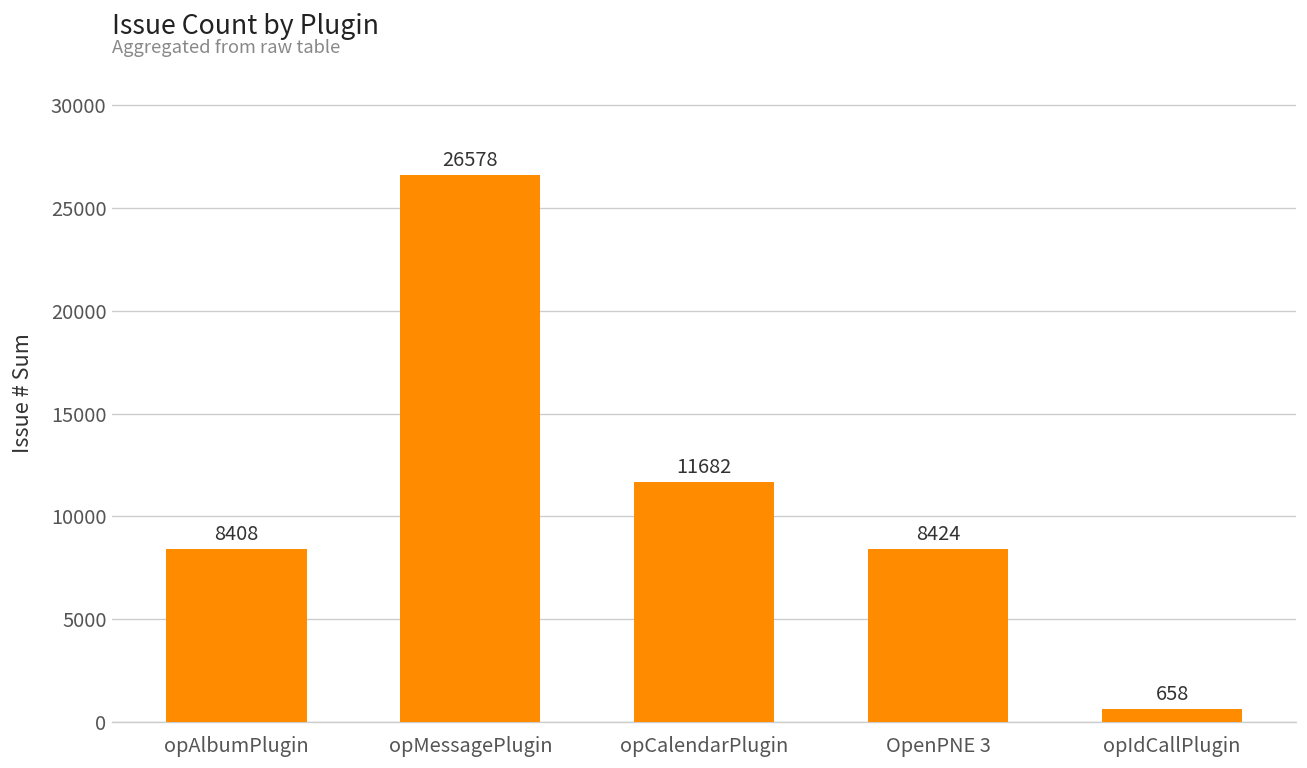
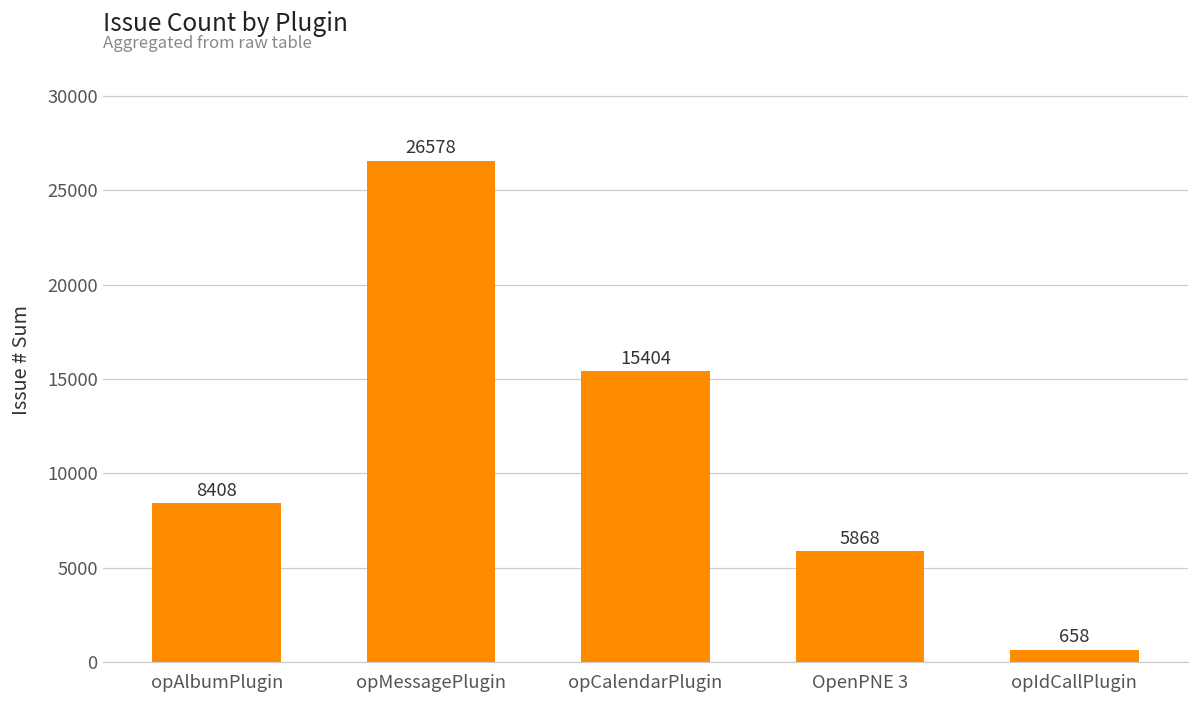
opCalendarPlugin: 11682 -> 15404
OpenPNE 3: 8424 -> 5868
